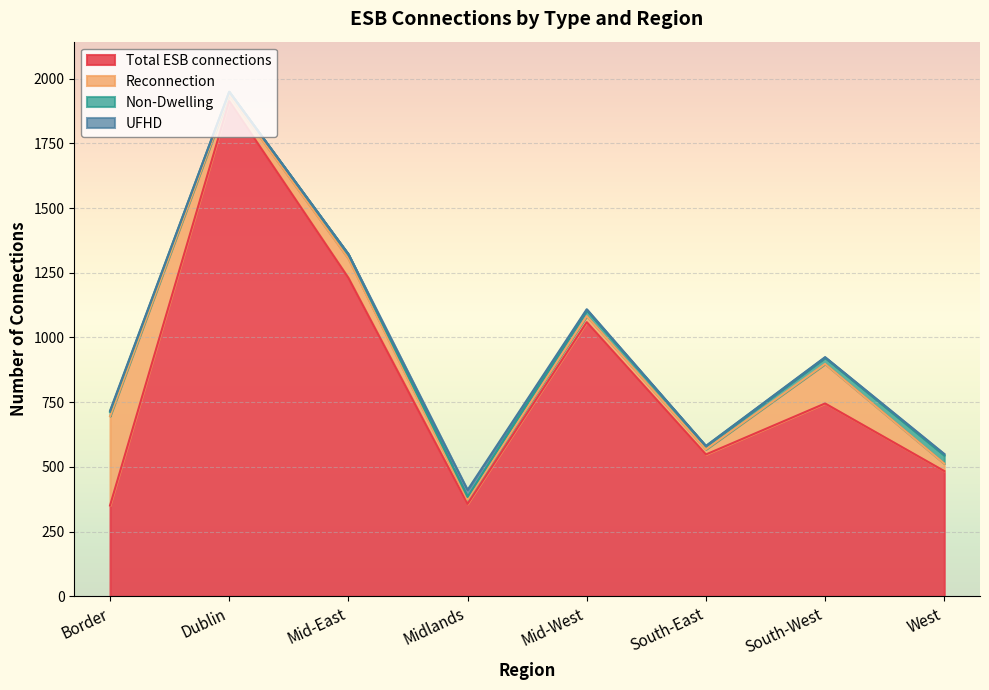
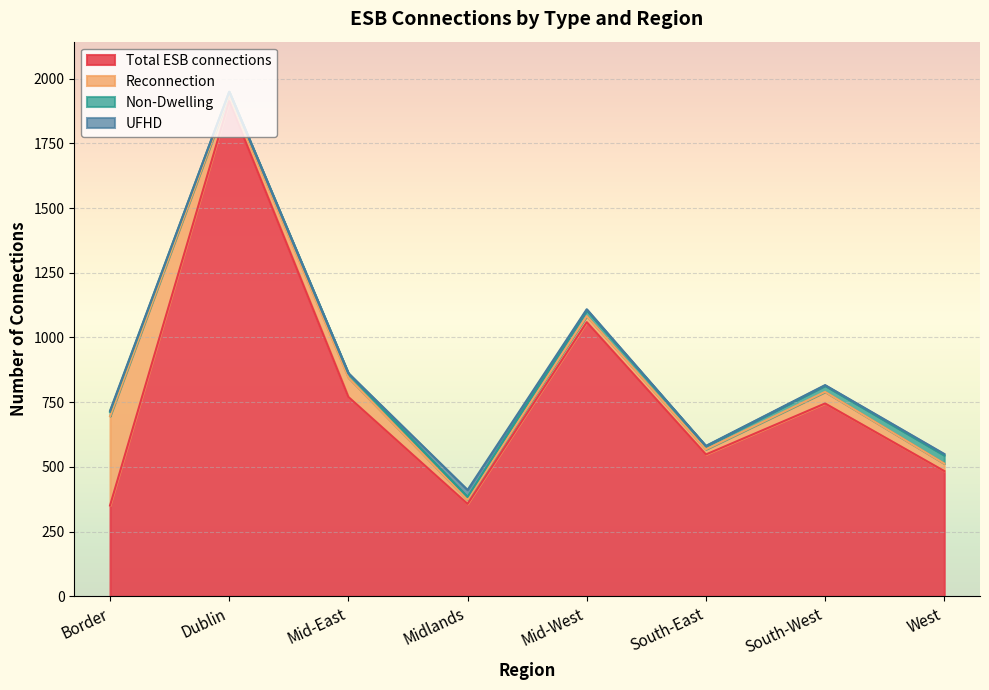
Total ESB connections, Mid-East: 1230 -> 770
Reconnection, South-West: 150 -> 50
